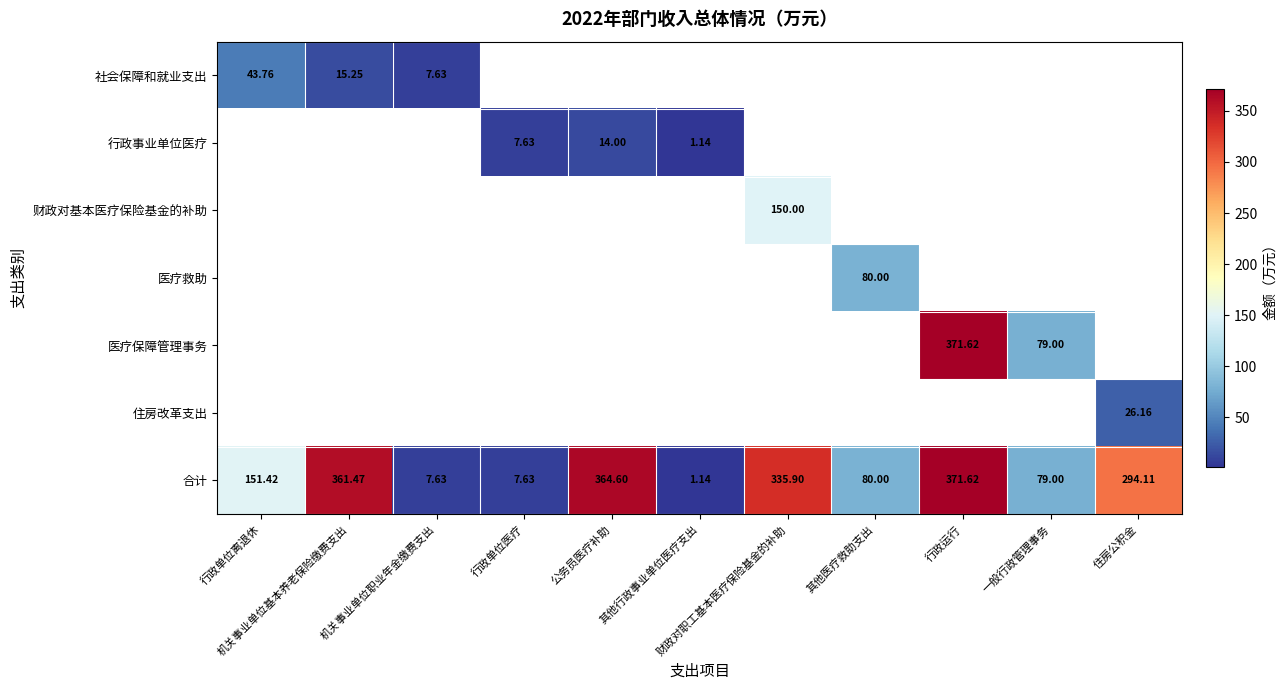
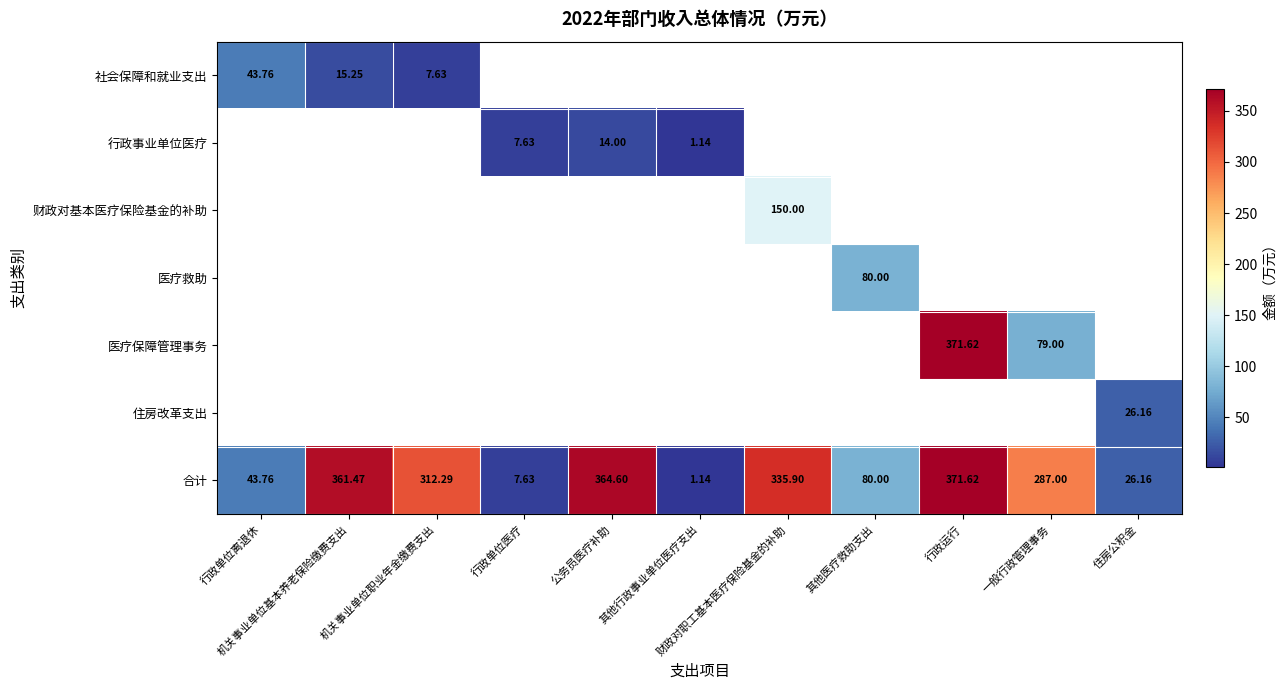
合计, 行政单位离退休: 151.42 -> 43.76
合计, 机关事业单位职业年金缴费支出: 7.63 -> 312.29
合计, 一般行政管理事务: 79.00 -> 287.00
合计, 住房公积金: 294.11 -> 26.16
